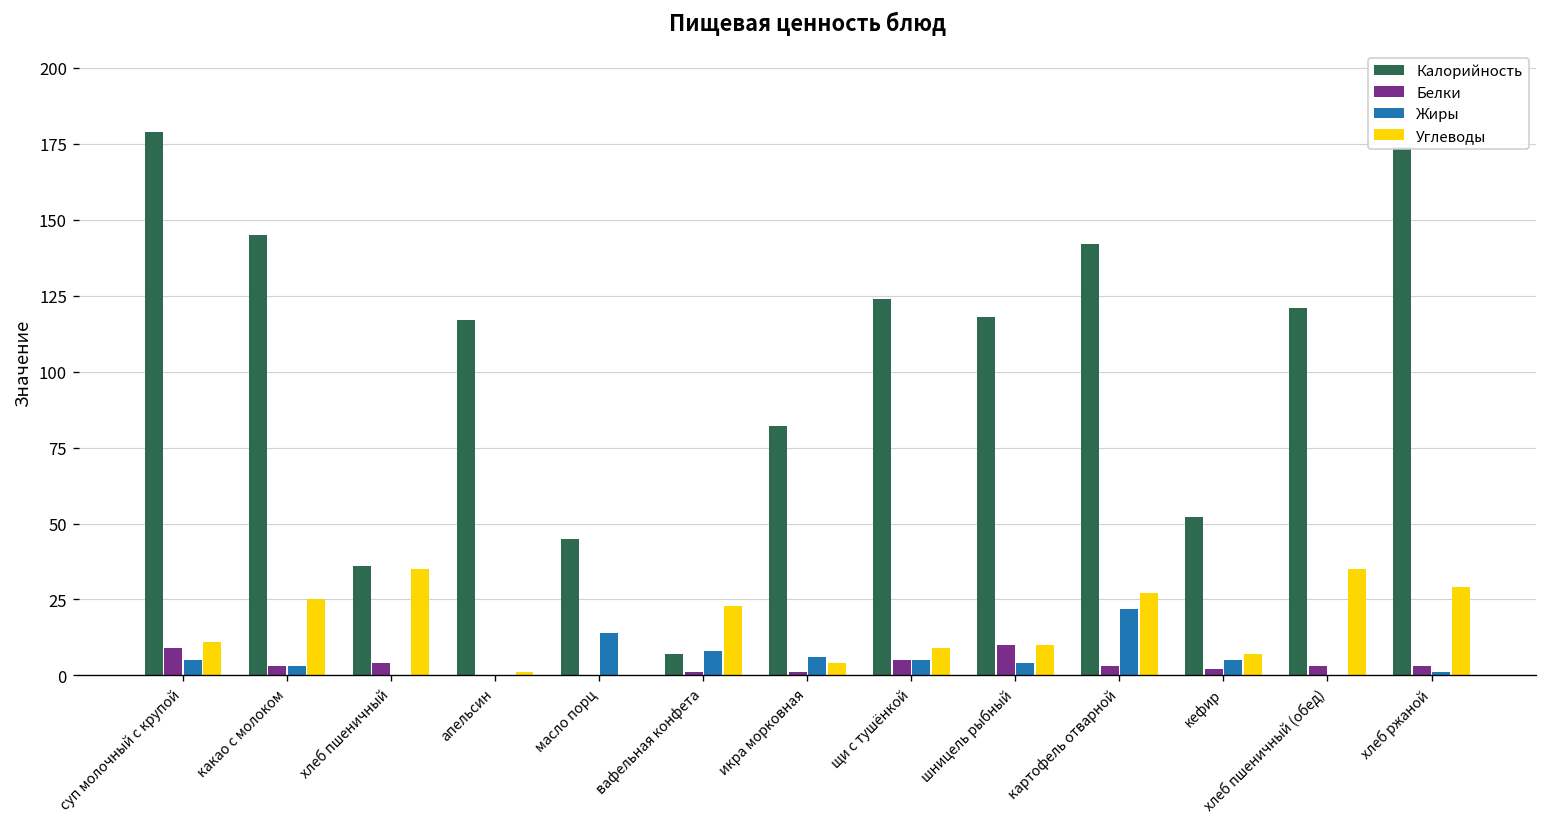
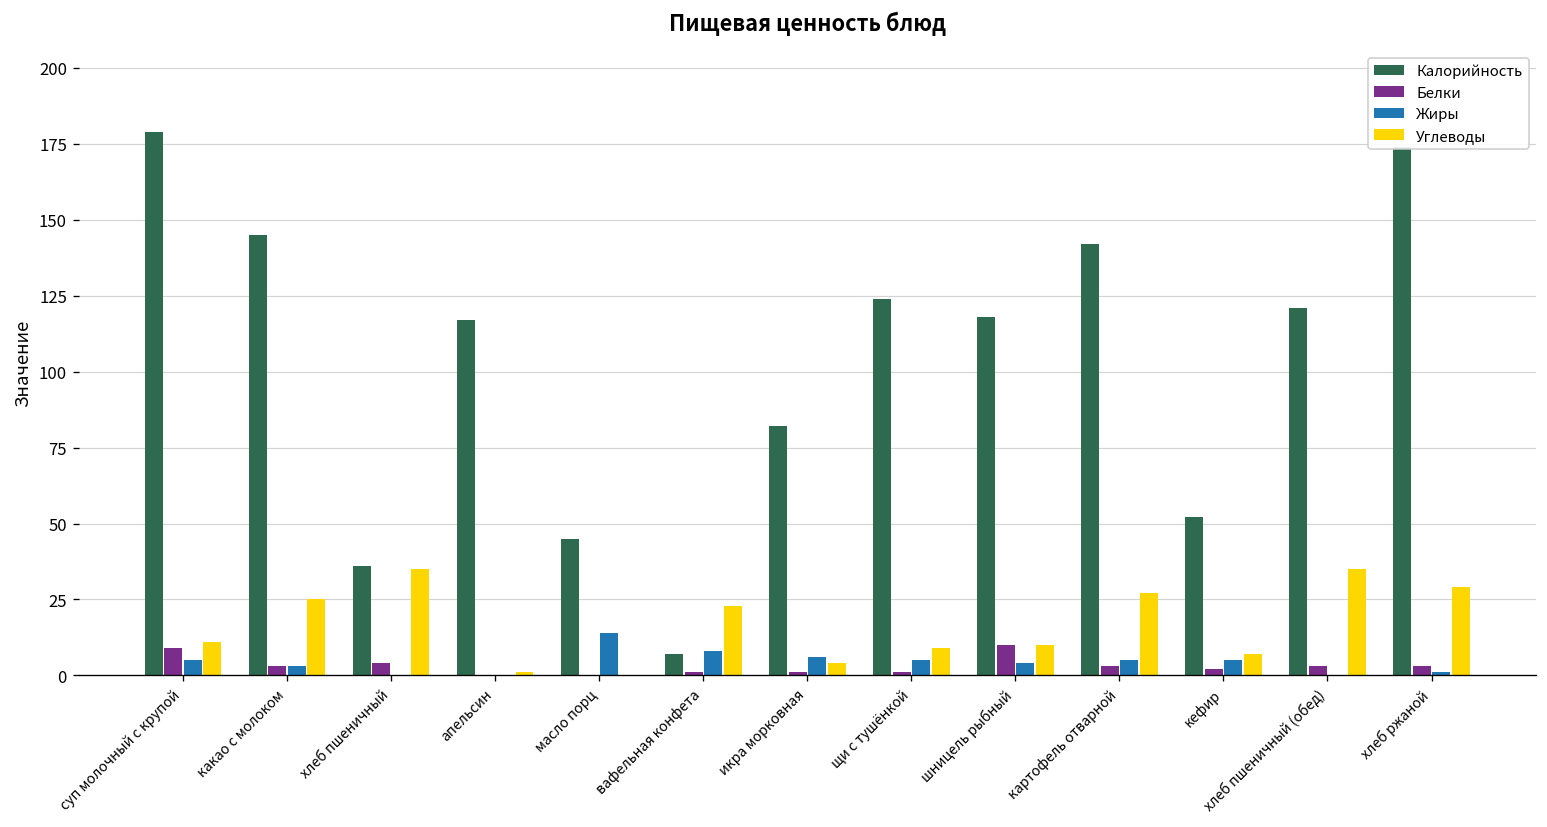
Белки, щи с тушёнкой: 5 -> 1
Жиры, картофель отварной: 22 -> 5
